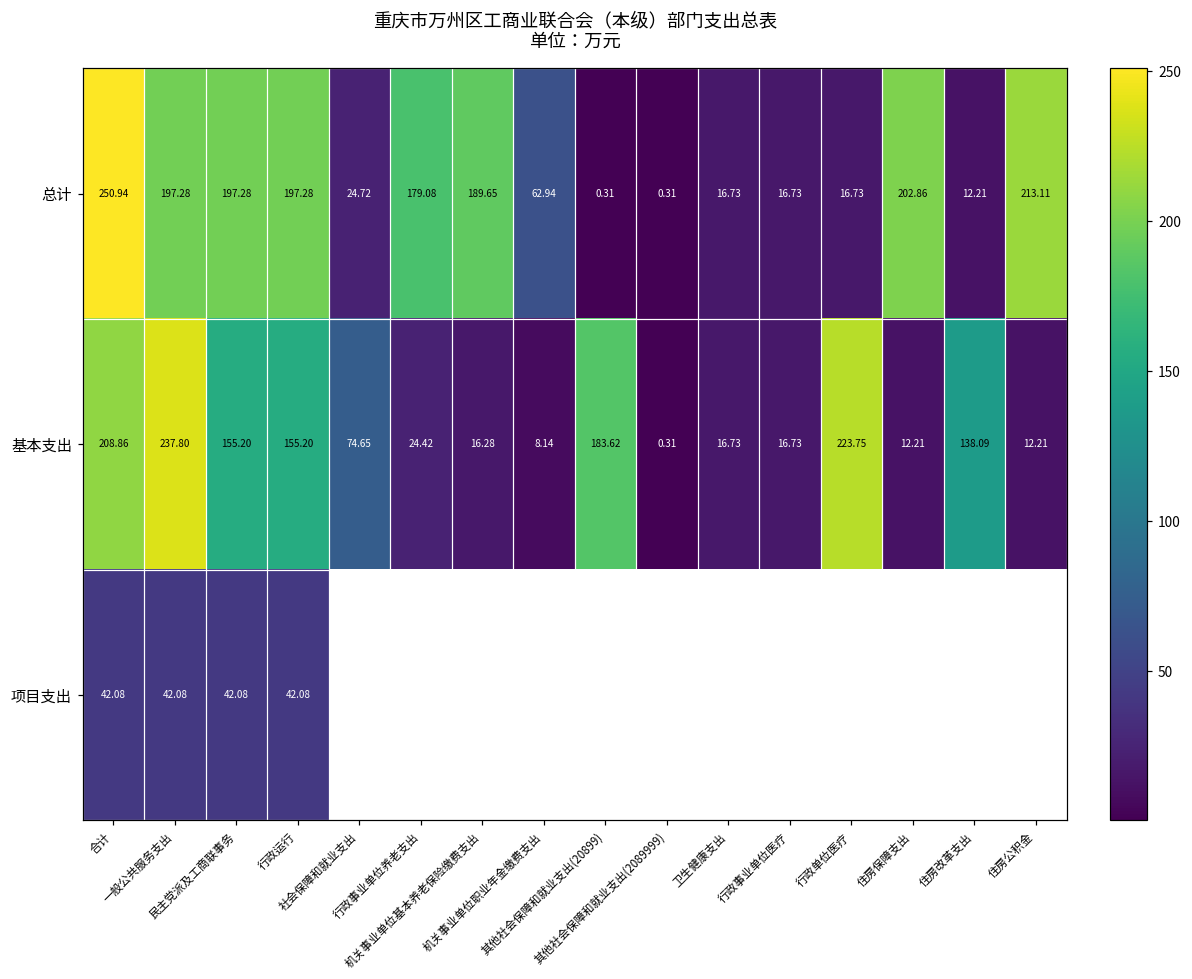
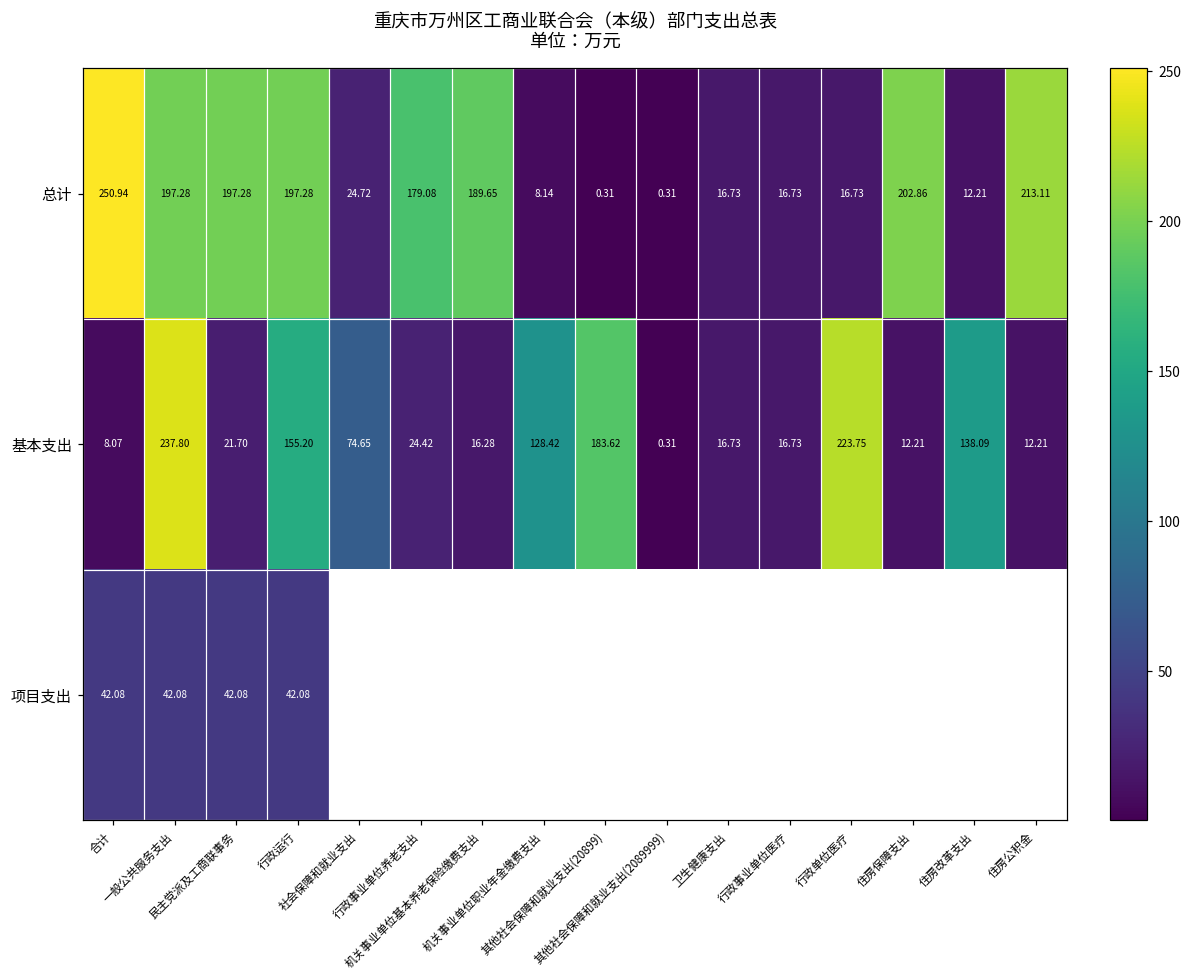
总计, 机关事业单位职业年金缴费支出: 62.94 -> 8.14
基本支出, 合计: 208.86 -> 8.07
基本支出, 民主党派及工商联事务: 155.20 -> 21.70
基本支出, 机关事业单位职业年金缴费支出: 8.14 -> 128.42
